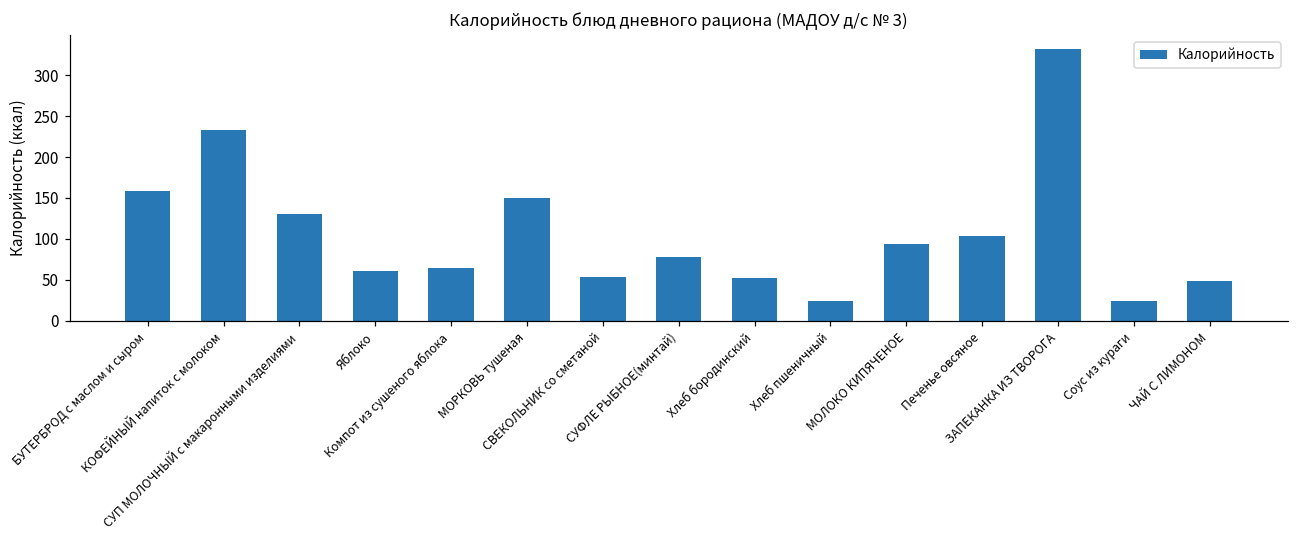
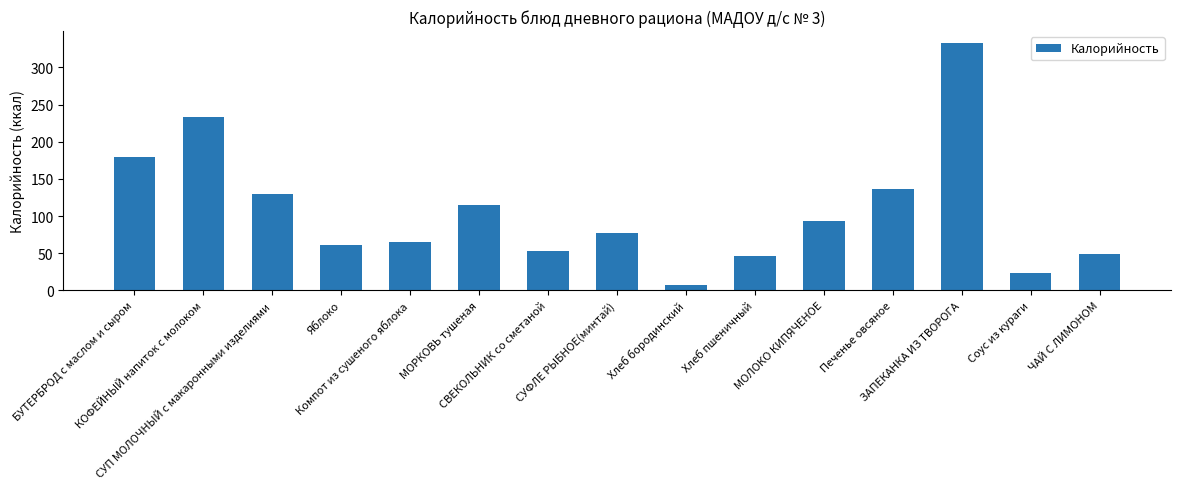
БУТЕРБРОД с маслом и сыром: 160 -> 180
МОРКОВЬ тушеная: 150 -> 120
Хлеб бородинский: 50 -> 10
Хлеб пшеничный: 20 -> 50
Печенье овсяное: 100 -> 140
